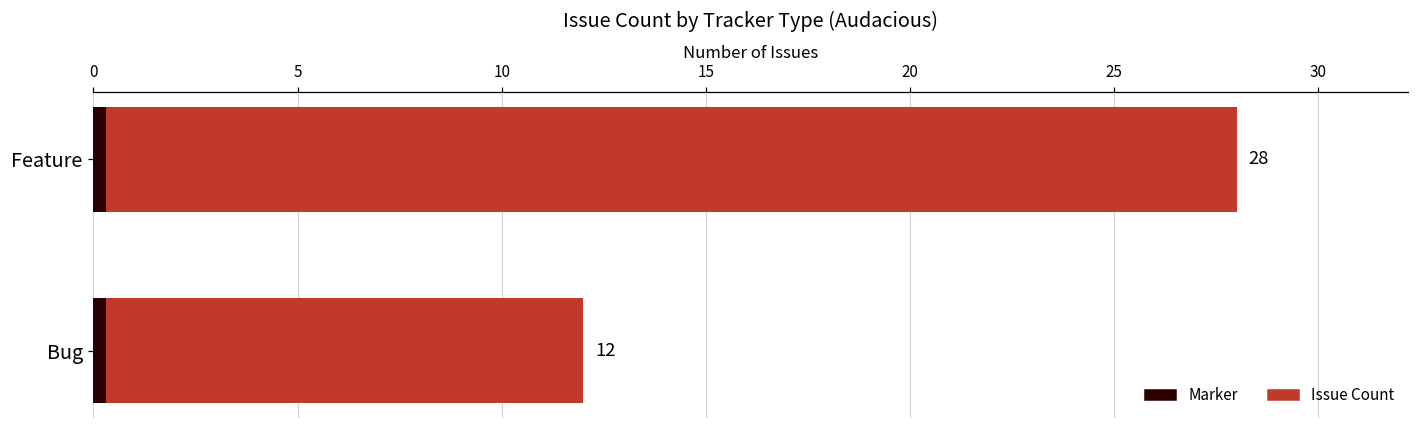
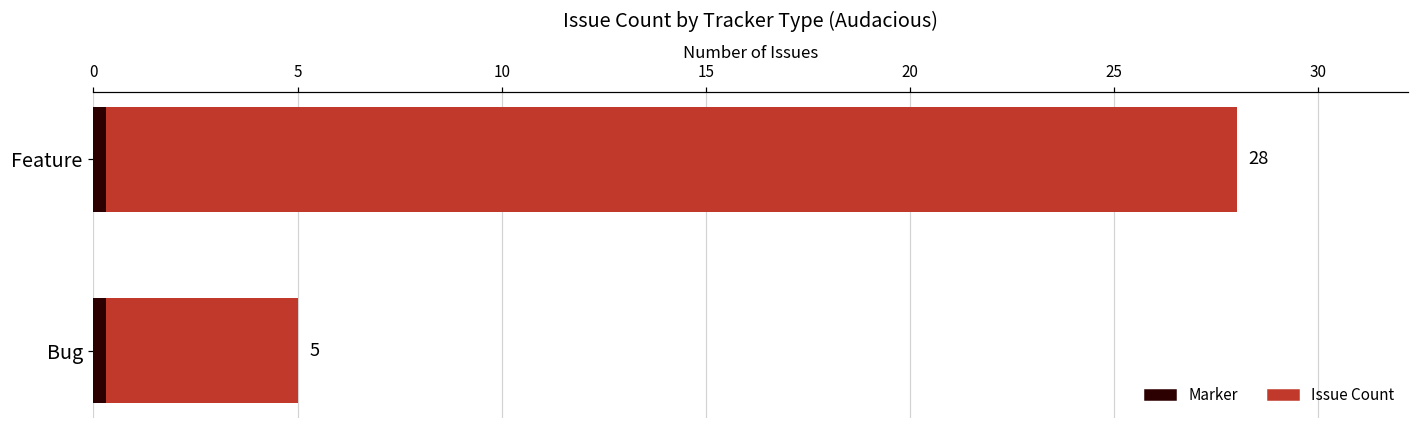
Issue Count, Bug: 12 -> 5
